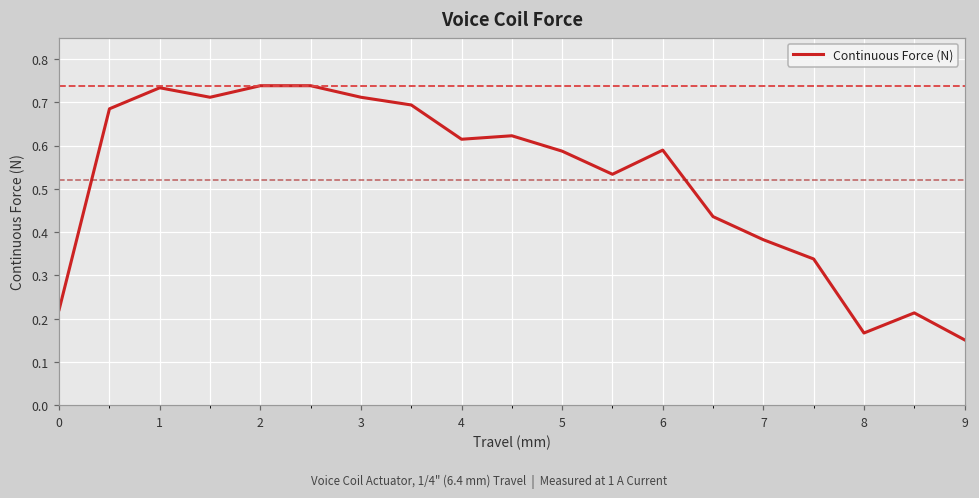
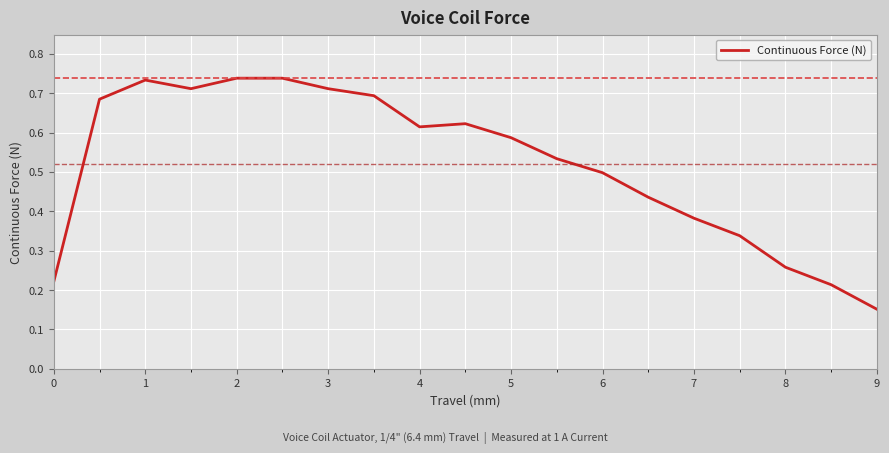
6: 0.59 -> 0.50
8: 0.17 -> 0.26
